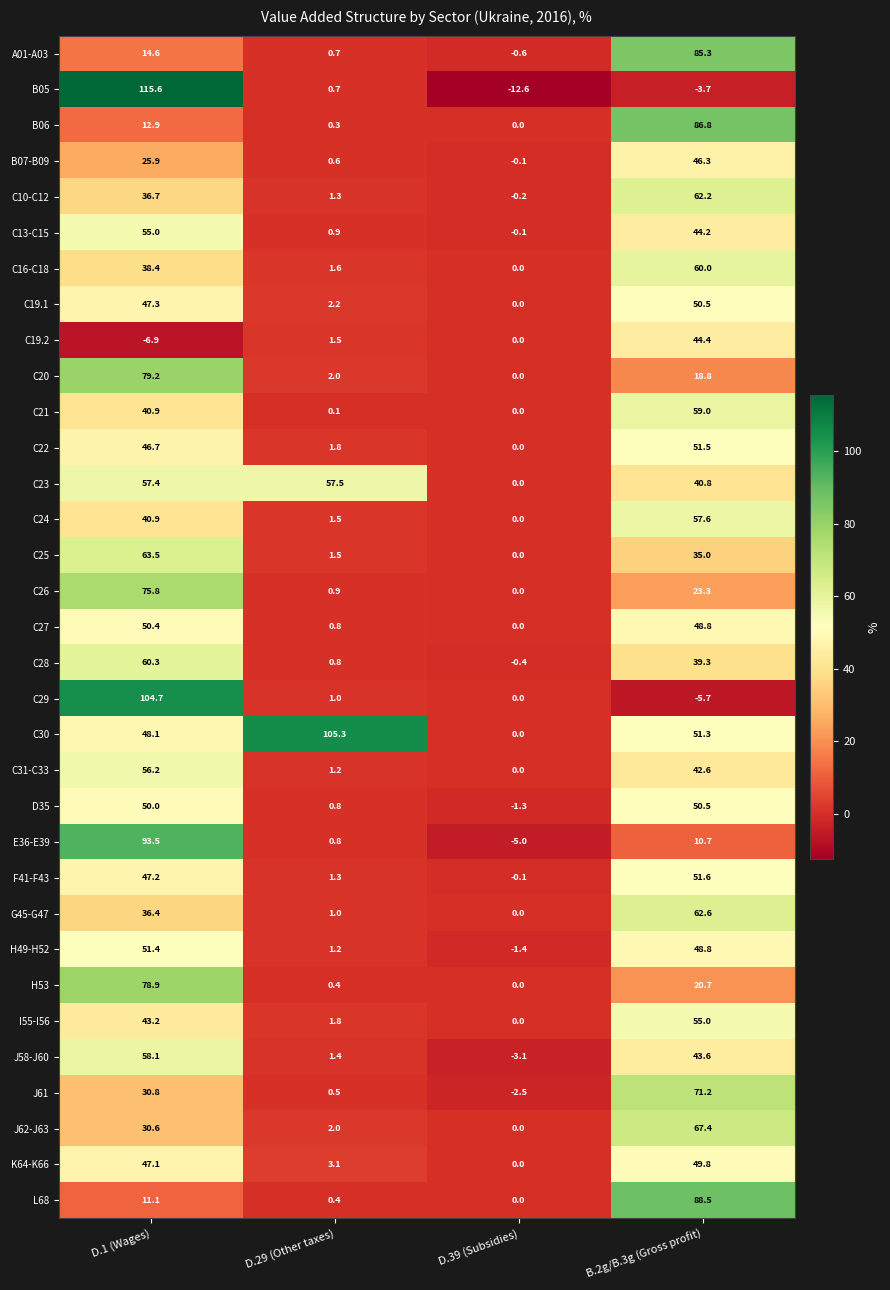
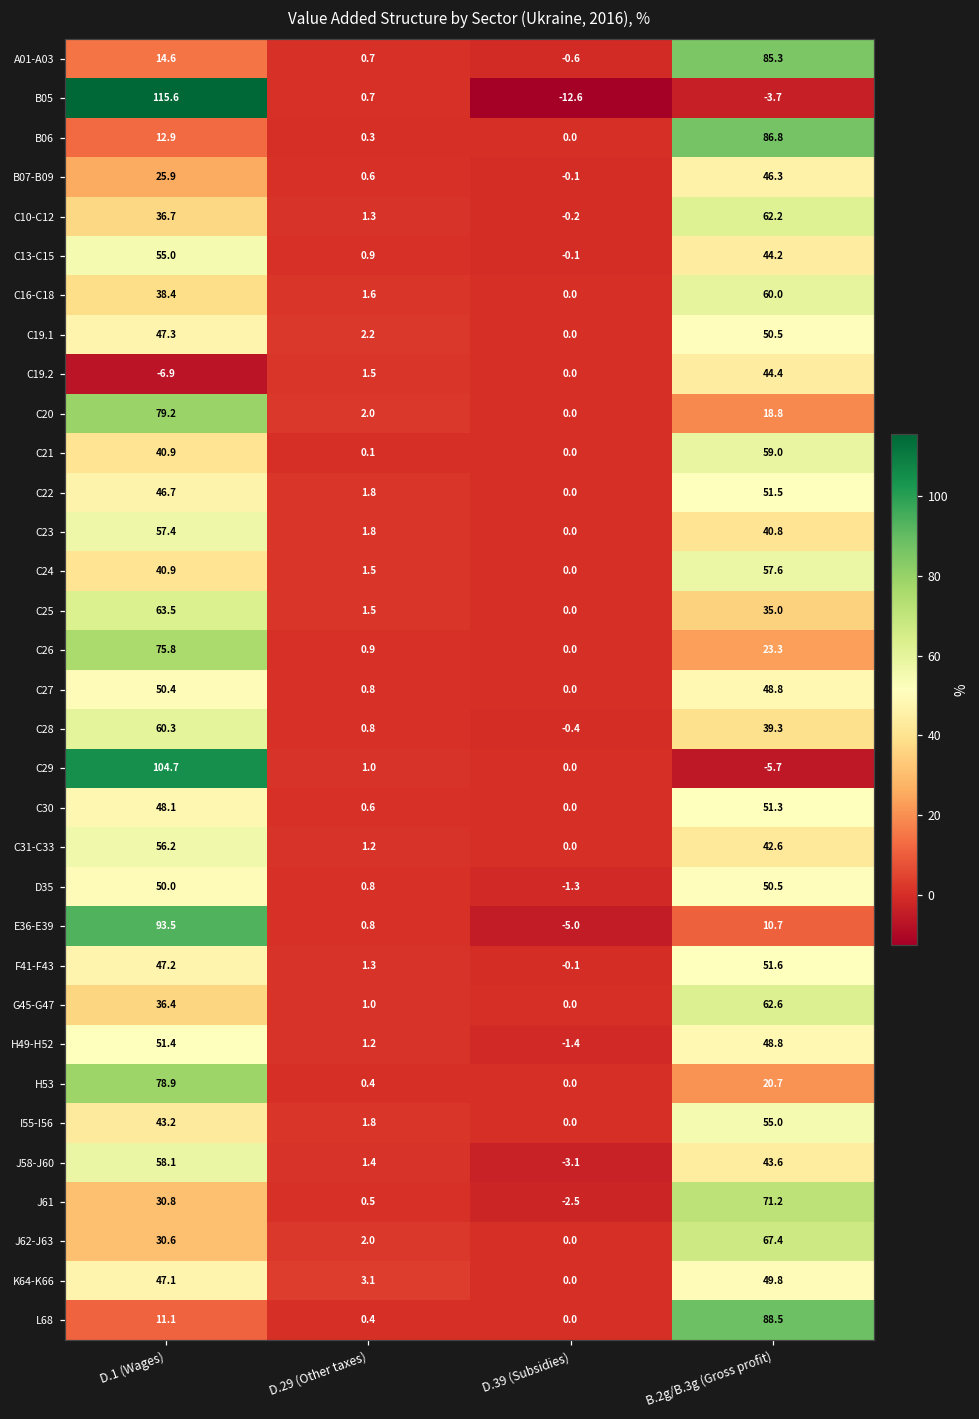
C23, D.29 (Other taxes): 57.5 -> 1.8
C30, D.29 (Other taxes): 105.3 -> 0.6
